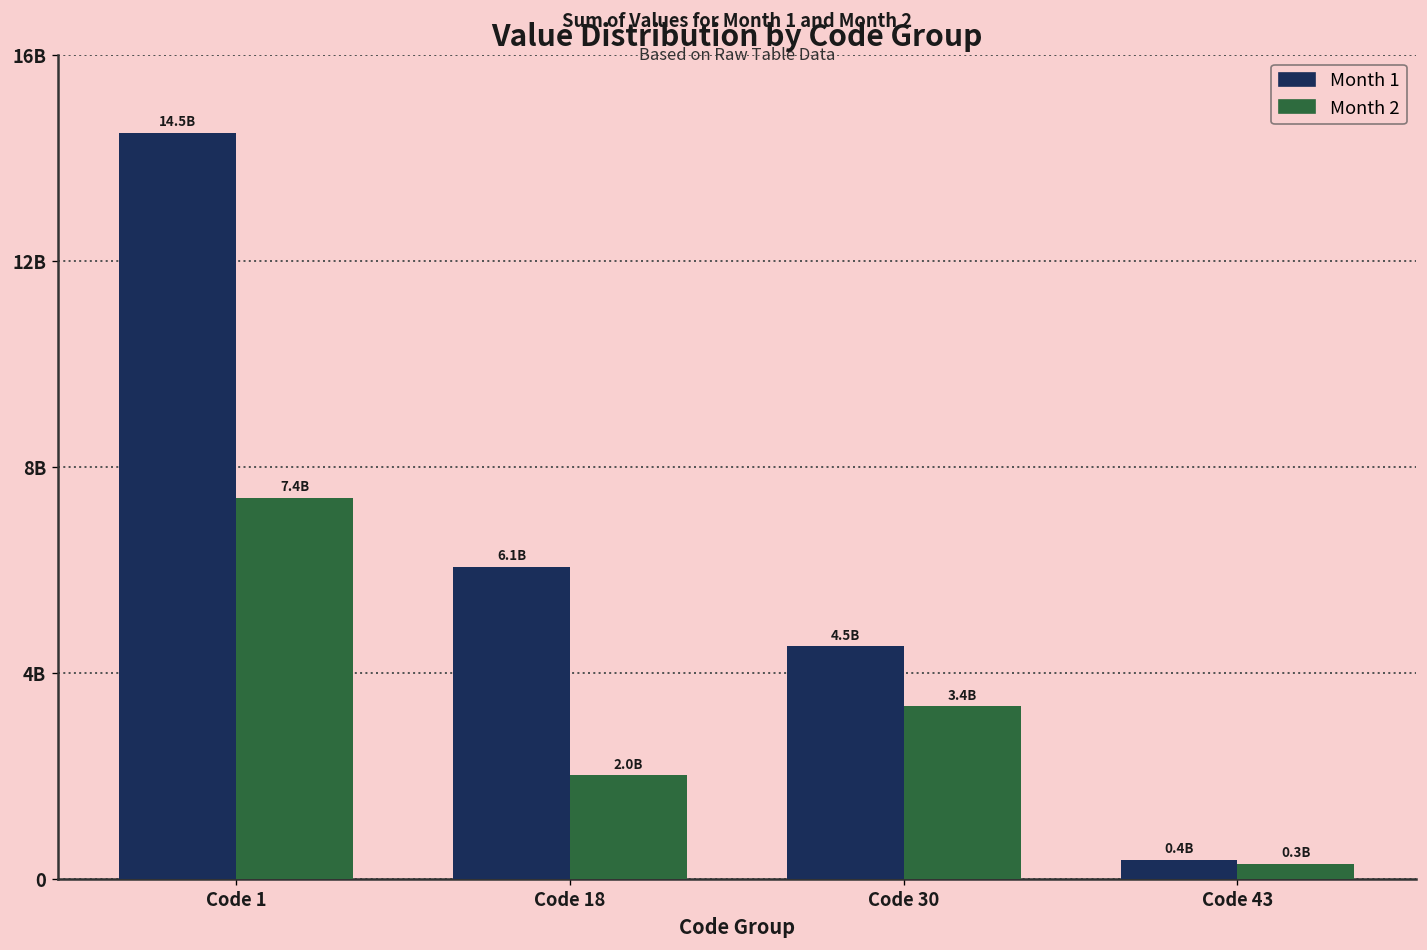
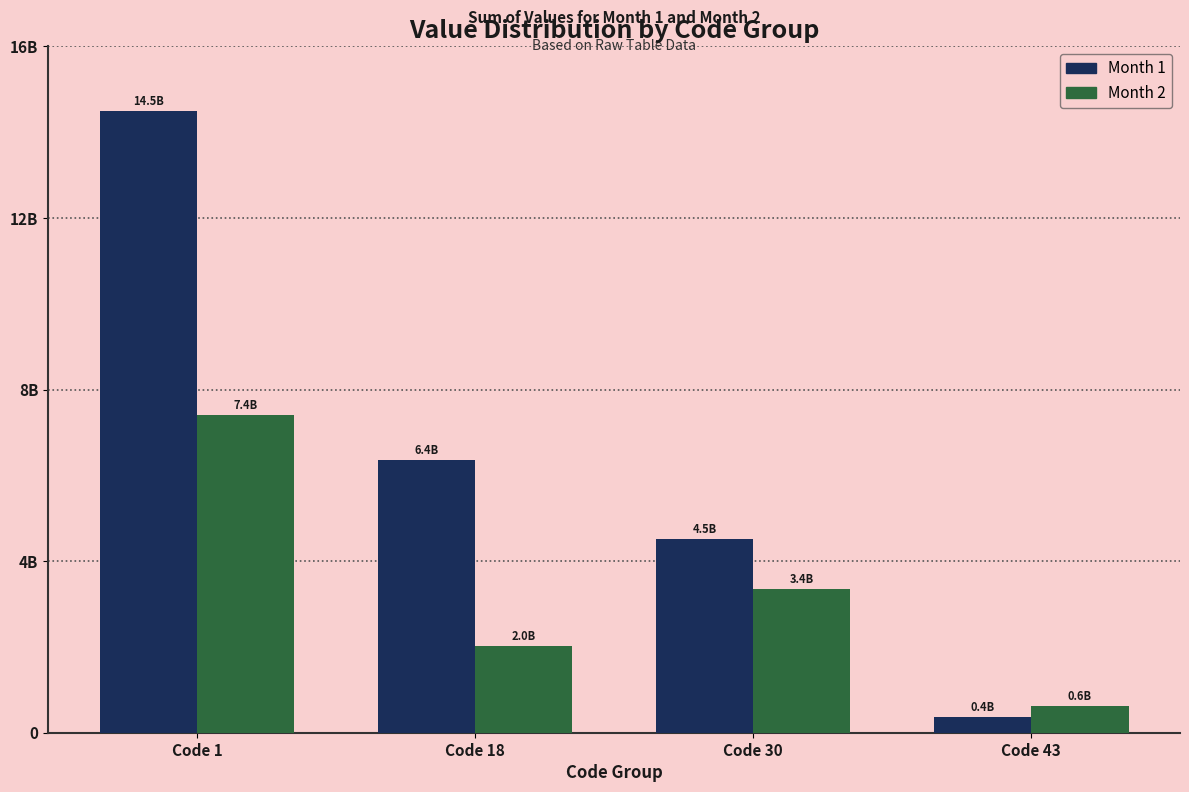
Month 1, Code 18: 6.1B -> 6.4B
Month 2, Code 43: 0.3B -> 0.6B
